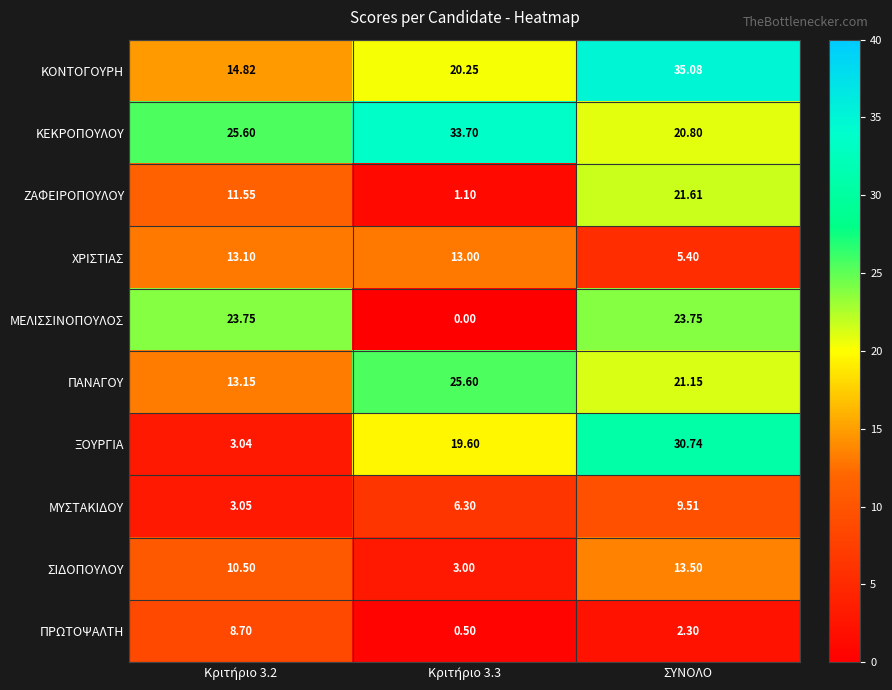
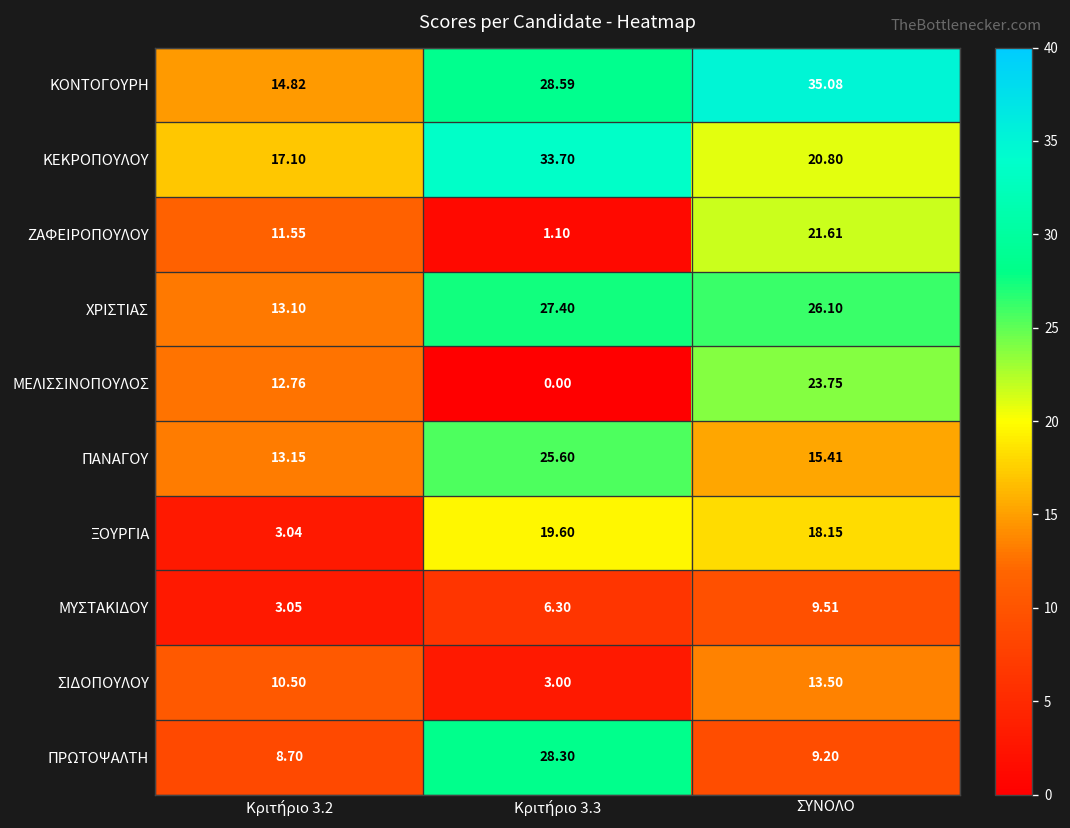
ΚΟΝΤΟΓΟΥΡΗ, Κριτήριο 3.3: 20.25 -> 28.59
ΚΕΚΡΟΠΟΥΛΟΥ, Κριτήριο 3.2: 25.60 -> 17.10
ΧΡΙΣΤΙΑΣ, Κριτήριο 3.3: 13.00 -> 27.40
ΧΡΙΣΤΙΑΣ, ΣΥΝΟΛΟ: 5.40 -> 26.10
ΜΕΛΙΣΣΙΝΟΠΟΥΛΟΣ, Κριτήριο 3.2: 23.75 -> 12.76
ΠΑΝΑΓΟΥ, ΣΥΝΟΛΟ: 21.15 -> 15.41
ΞΟΥΡΓΙΑ, ΣΥΝΟΛΟ: 30.74 -> 18.15
ΠΡΩΤΟΨΑΛΤΗ, Κριτήριο 3.3: 0.50 -> 28.30
ΠΡΩΤΟΨΑΛΤΗ, ΣΥΝΟΛΟ: 2.30 -> 9.20
